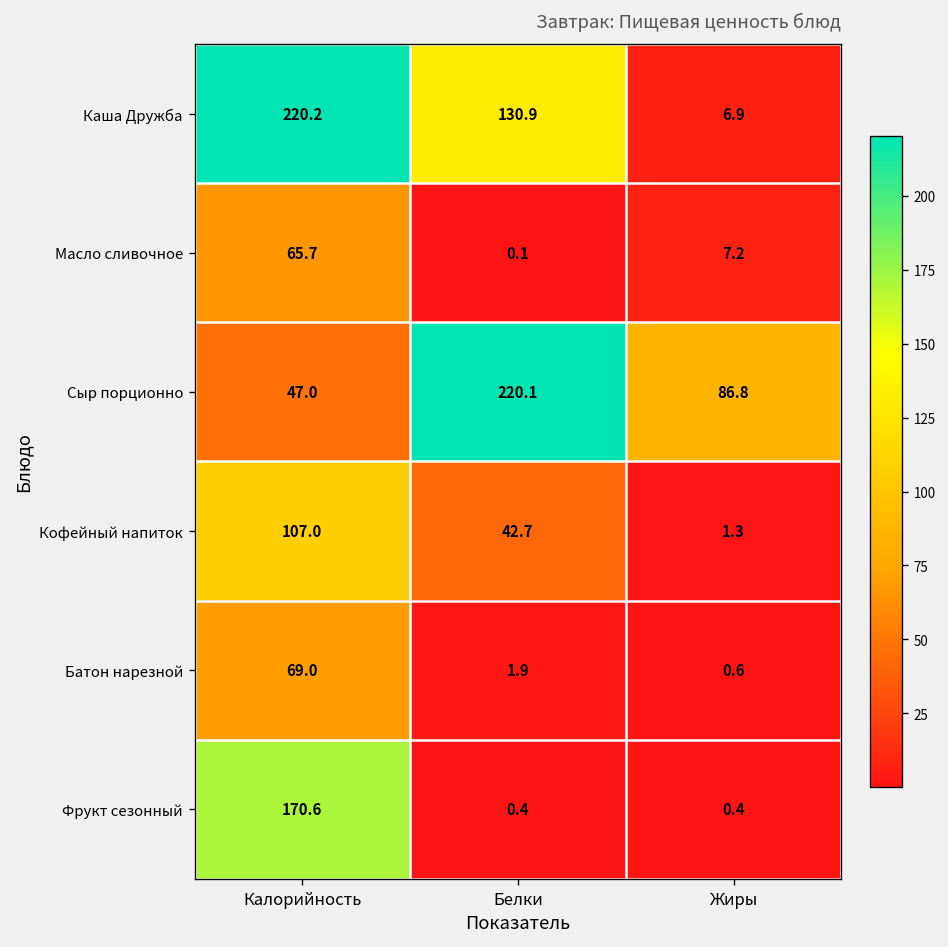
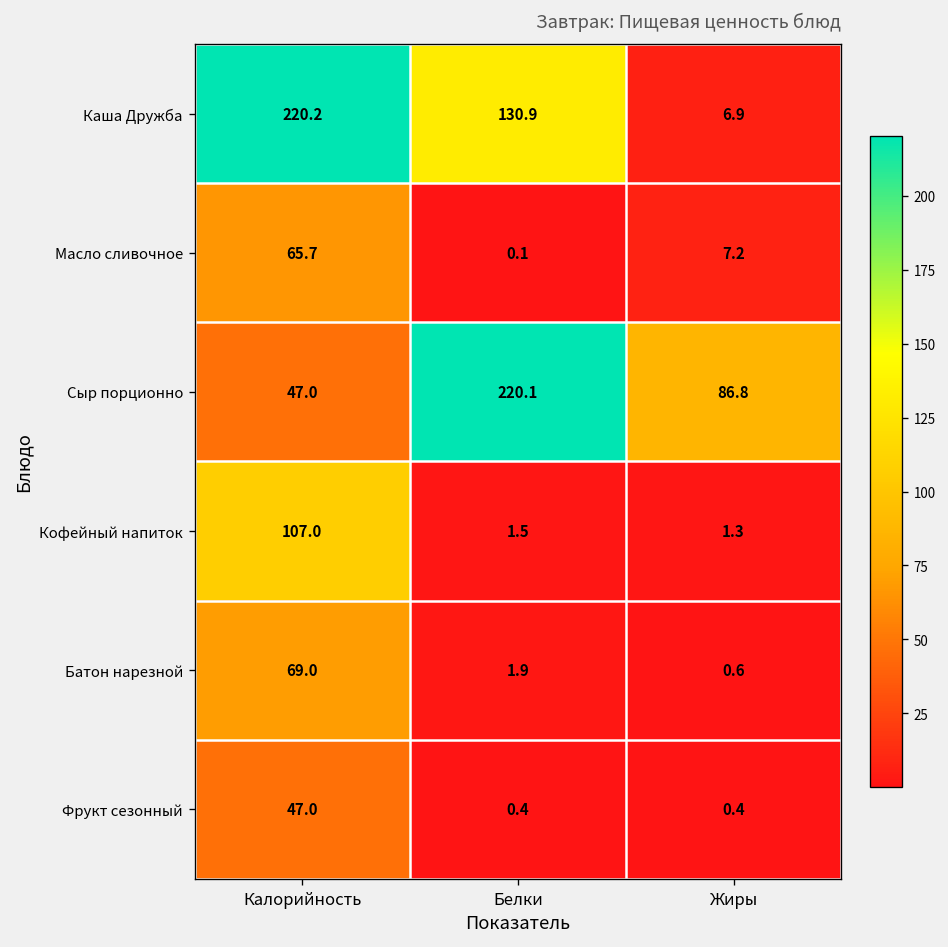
Кофейный напиток, Белки: 42.7 -> 1.5
Фрукт сезонный, Калорийность: 170.6 -> 47.0
